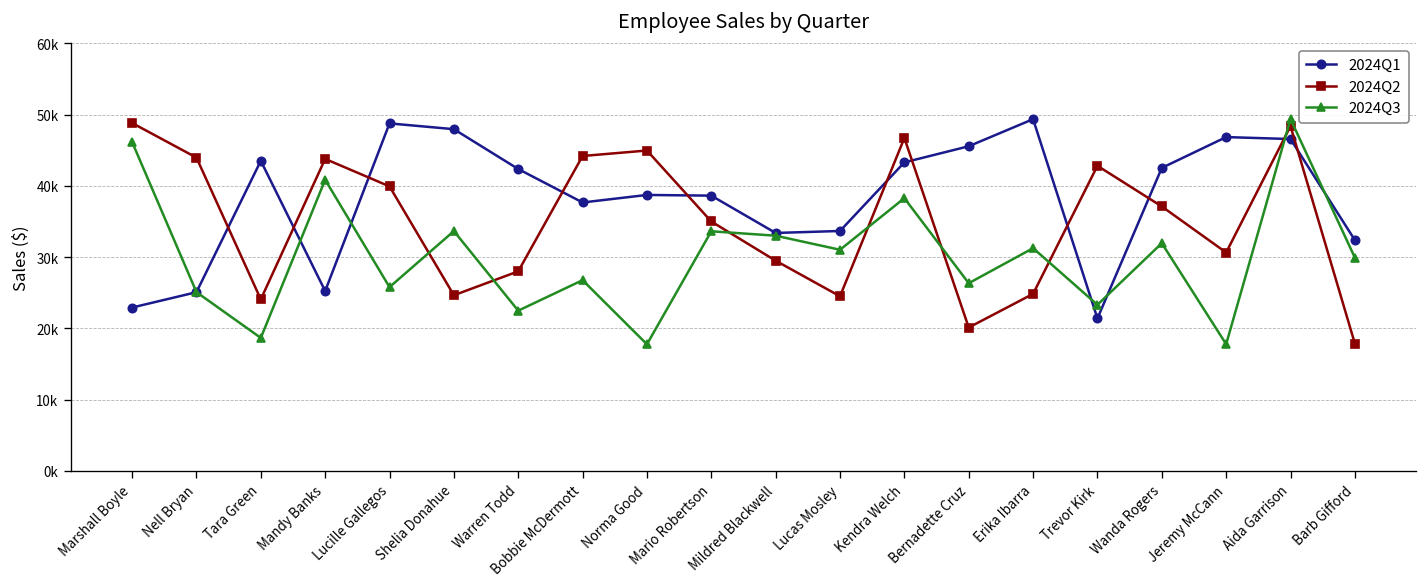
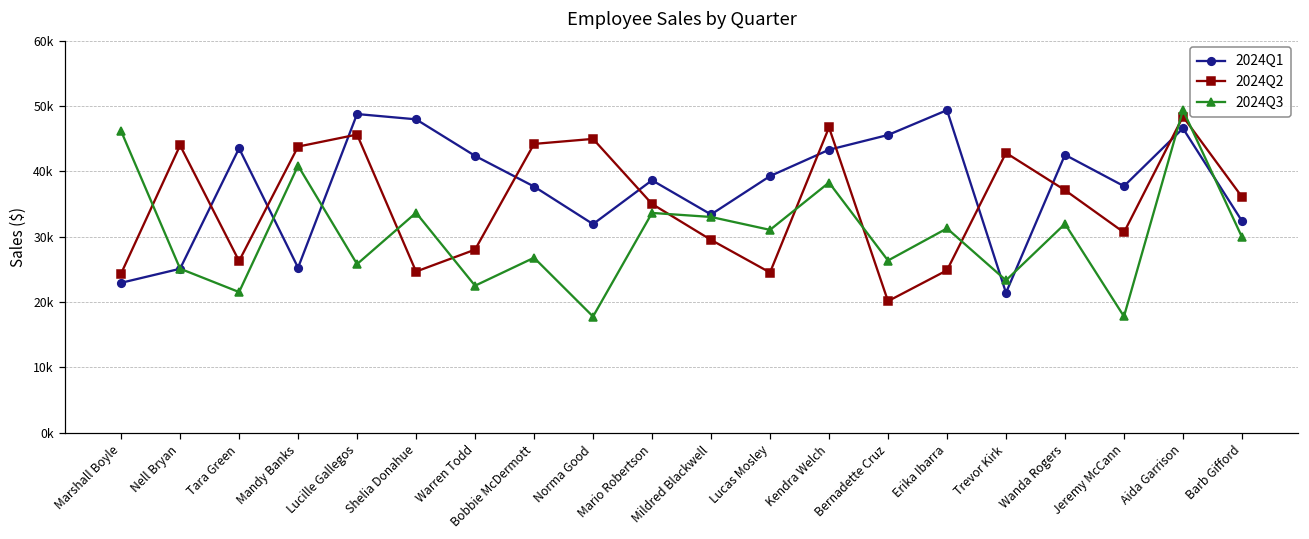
2024Q2, Marshall Boyle: 49000 -> 24000
2024Q2, Tara Green: 24000 -> 26000
2024Q3, Tara Green: 19000 -> 22000
2024Q2, Lucille Gallegos: 40000 -> 46000
2024Q1, Norma Good: 39000 -> 32000
2024Q1, Lucas Mosley: 34000 -> 39000
2024Q1, Jeremy McCann: 47000 -> 38000
2024Q2, Barb Gifford: 18000 -> 36000
